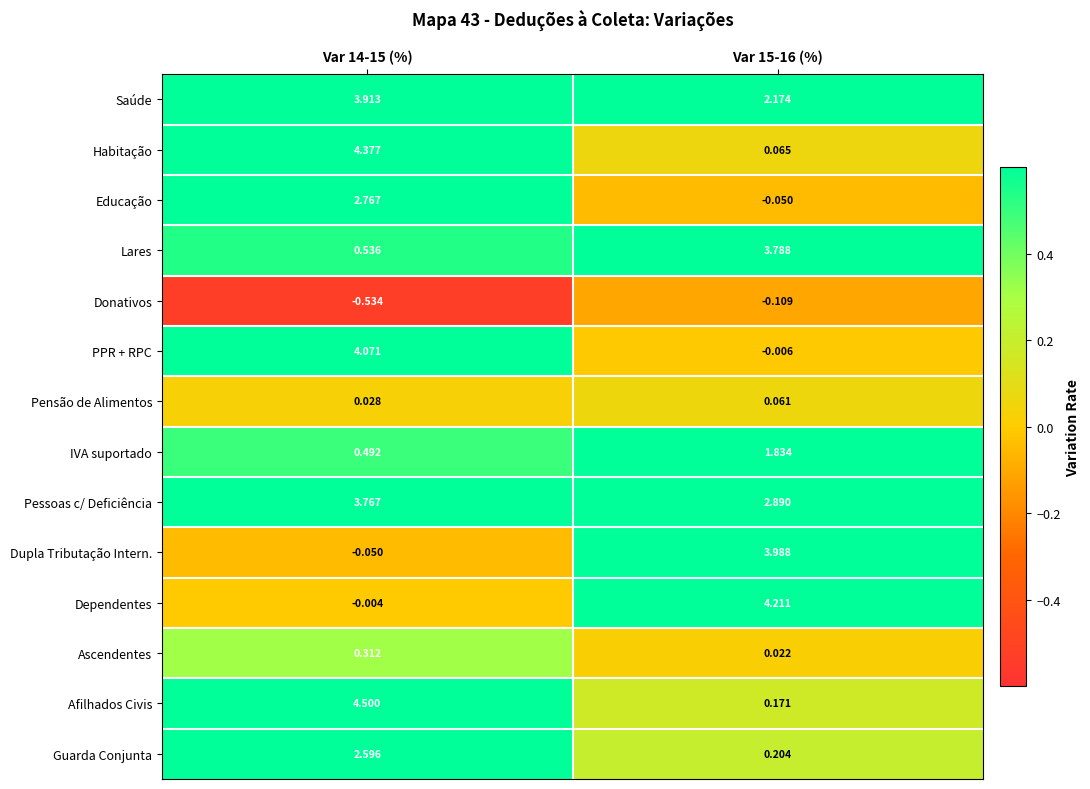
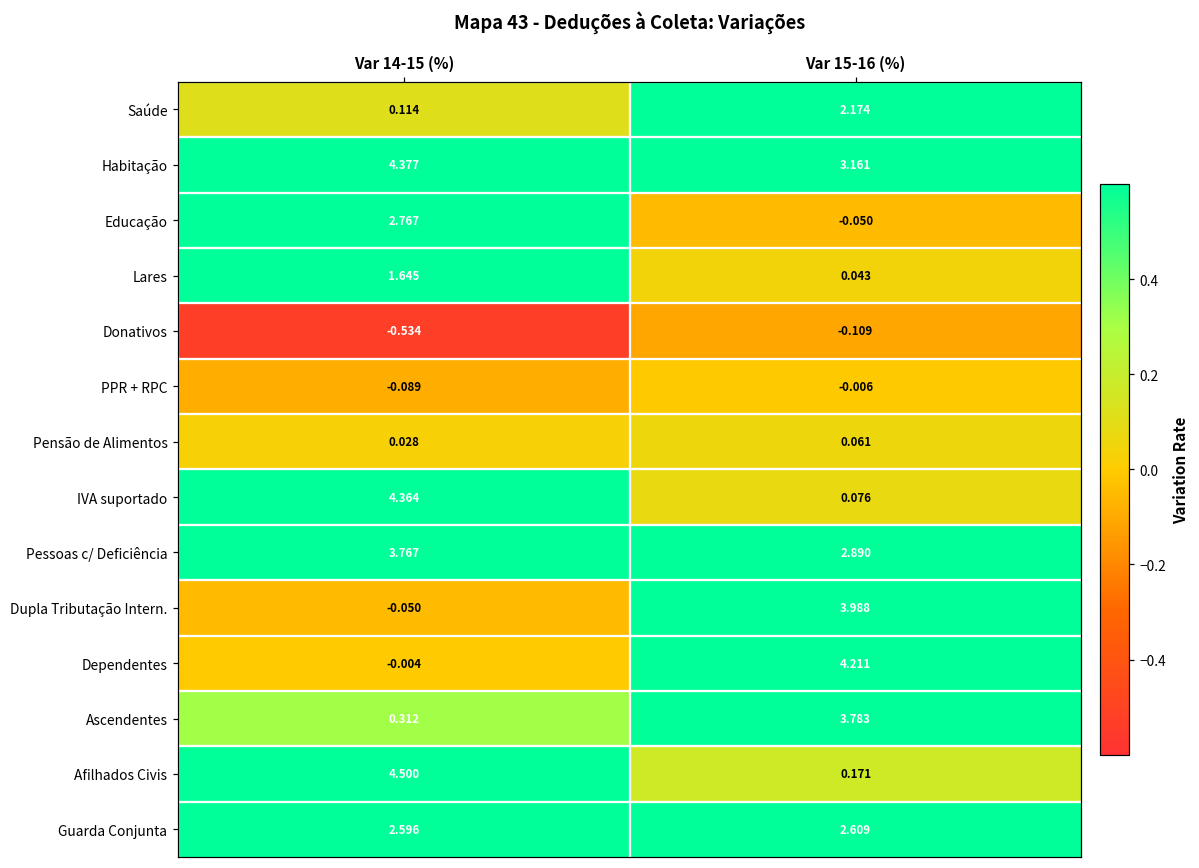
Saúde, Var 14-15 (%): 3.913 -> 0.114
Habitação, Var 15-16 (%): 0.065 -> 3.161
Lares, Var 14-15 (%): 0.536 -> 1.645
Lares, Var 15-16 (%): 3.788 -> 0.043
PPR + RPC, Var 14-15 (%): 4.071 -> -0.089
IVA suportado, Var 14-15 (%): 0.492 -> 4.364
IVA suportado, Var 15-16 (%): 1.834 -> 0.076
Ascendentes, Var 15-16 (%): 0.022 -> 3.783
Guarda Conjunta, Var 15-16 (%): 0.204 -> 2.609
